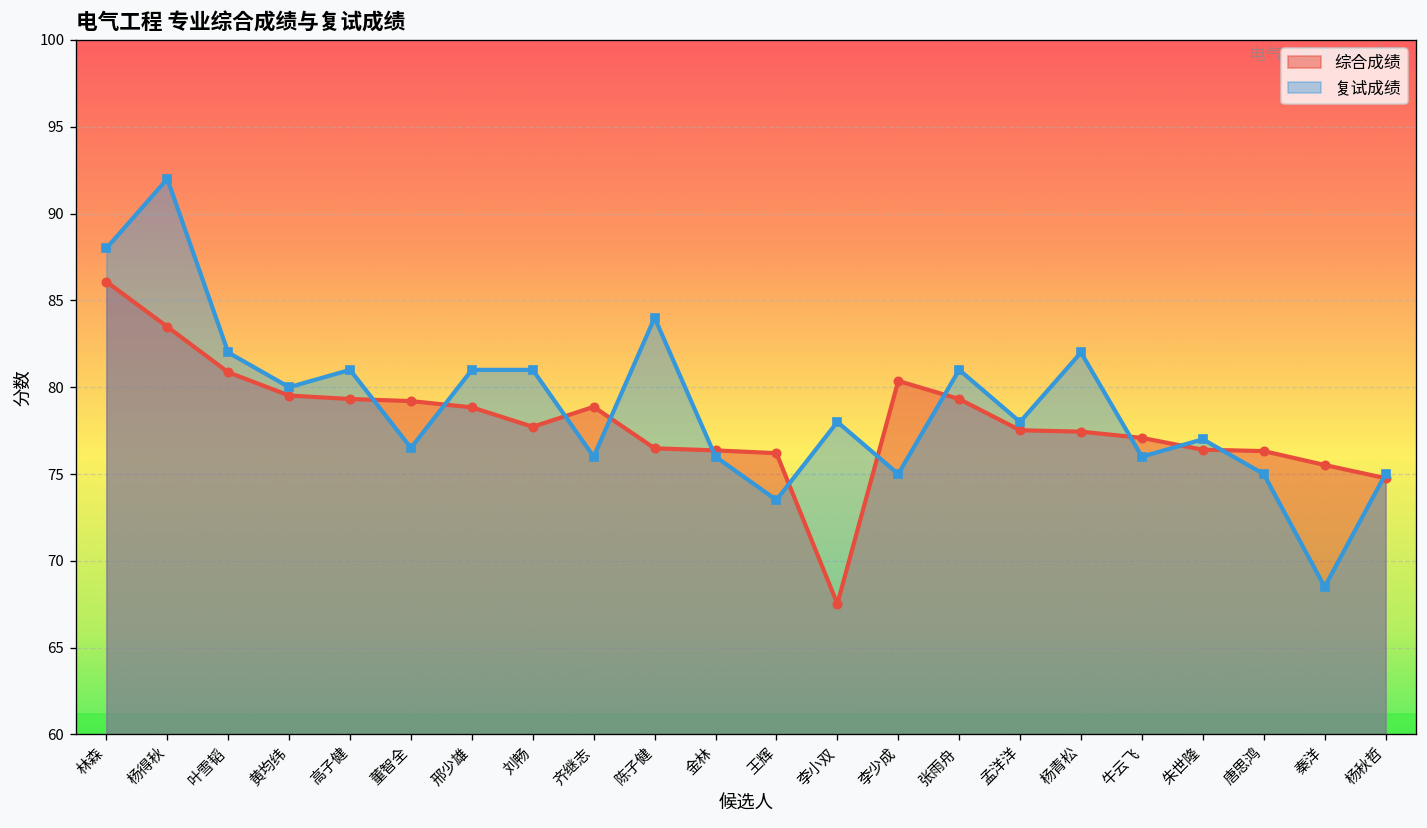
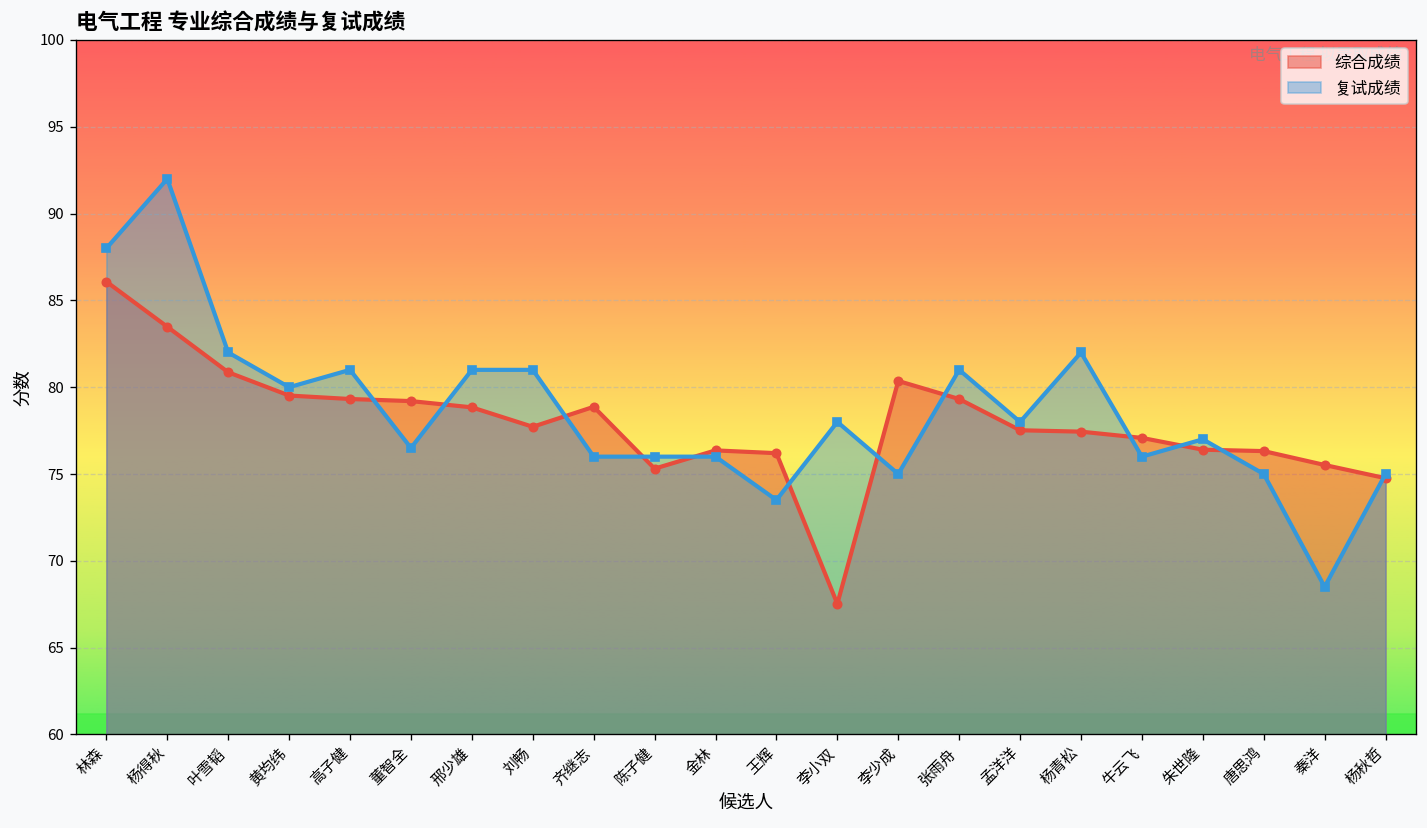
综合成绩, 陈子健: 76.5 -> 75.3
复试成绩, 陈子健: 84 -> 76
